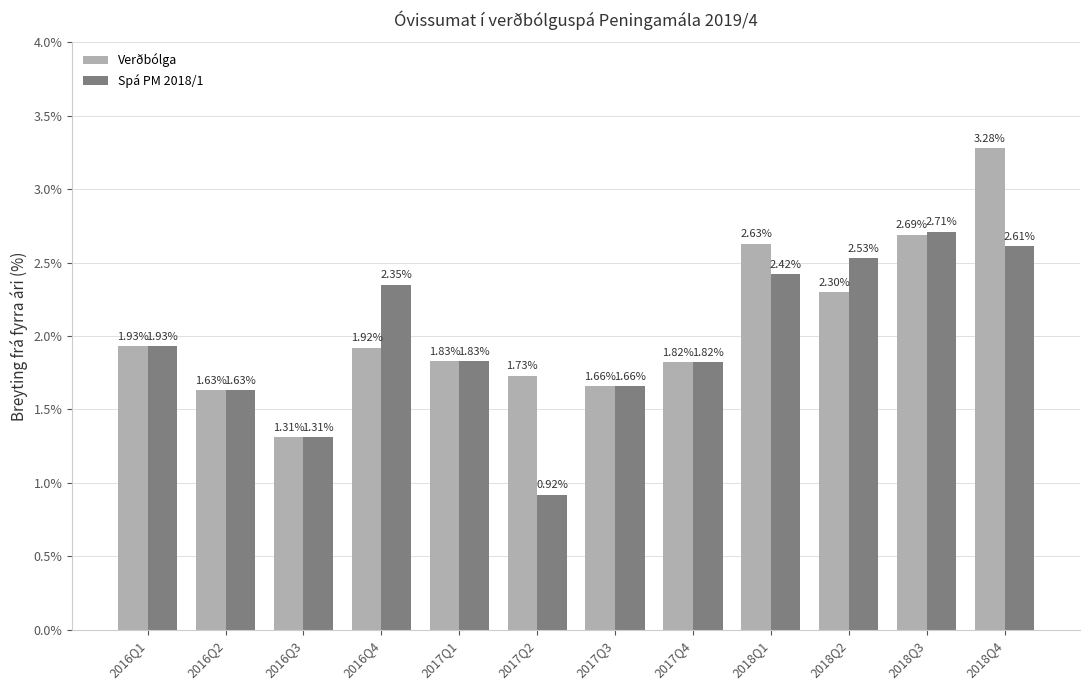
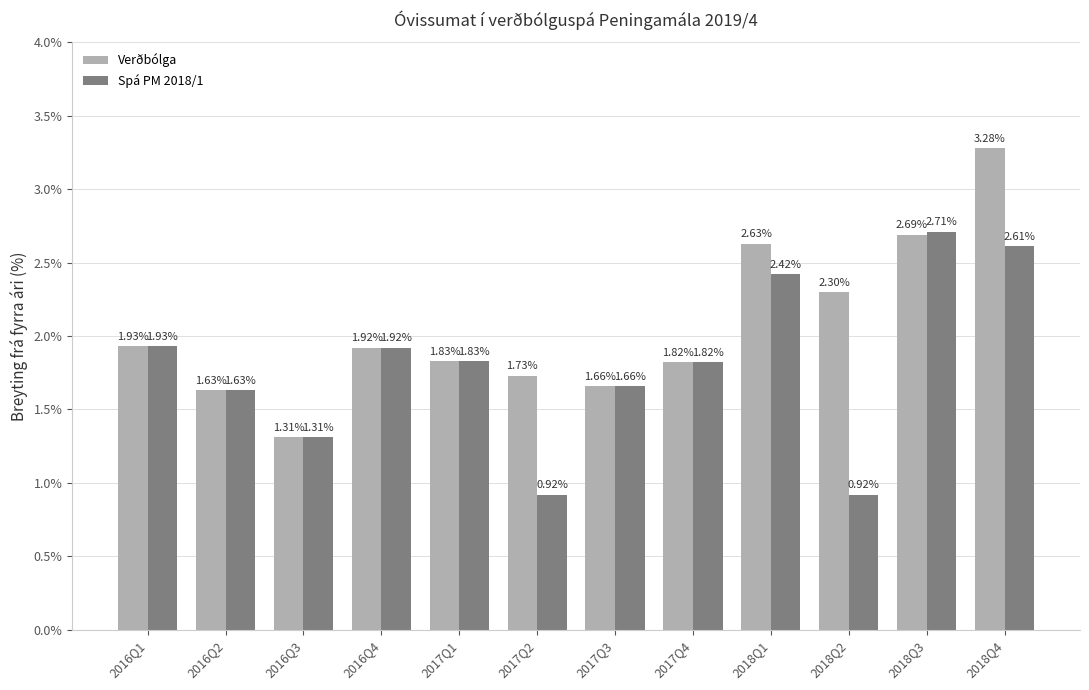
Spá PM 2018/1, 2016Q4: 2.35% -> 1.92%
Spá PM 2018/1, 2018Q2: 2.53% -> 0.92%
